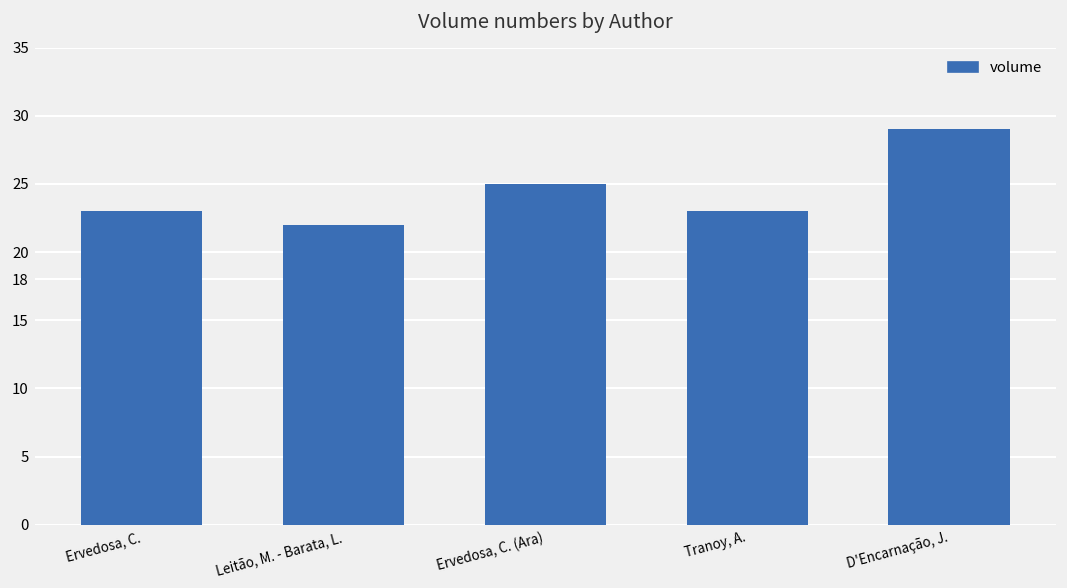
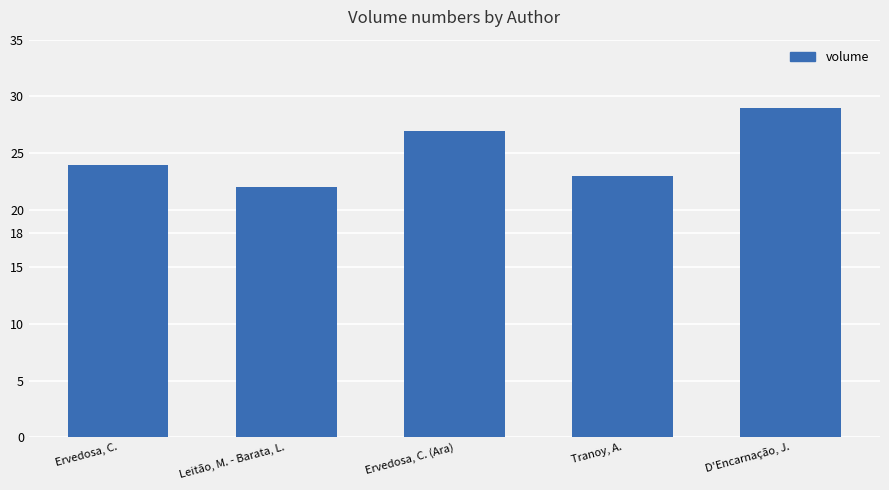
Ervedosa, C.: 23 -> 24
Ervedosa, C. (Ara): 25 -> 27
